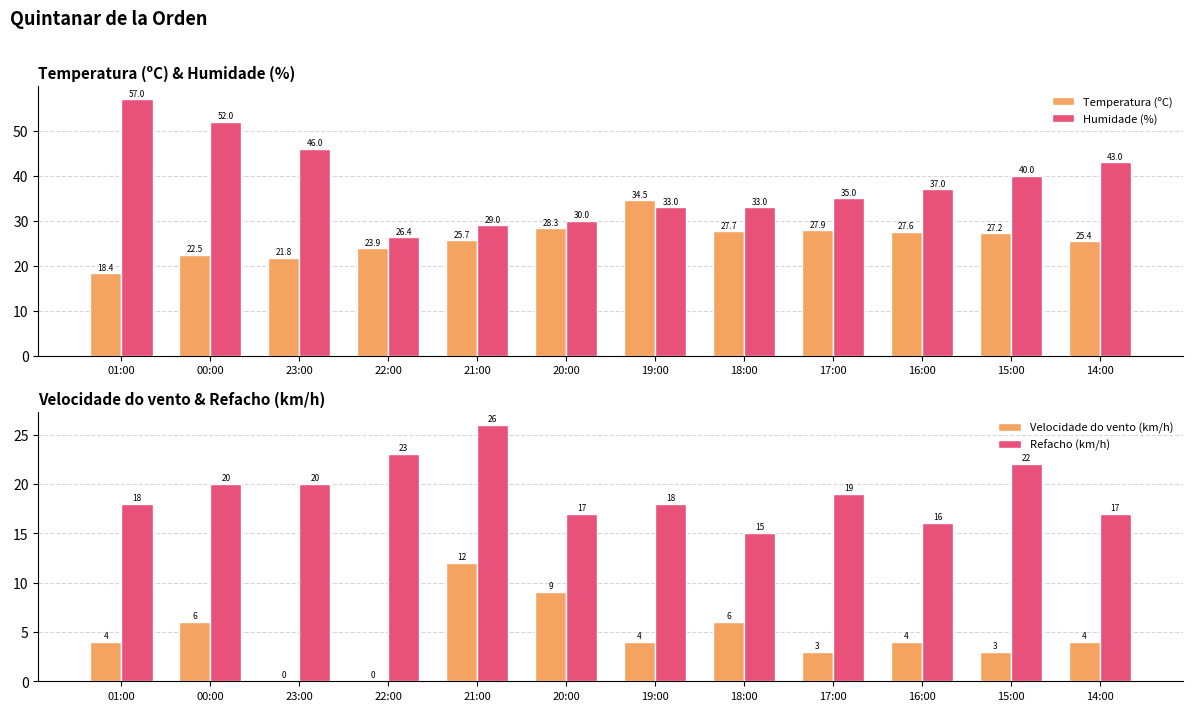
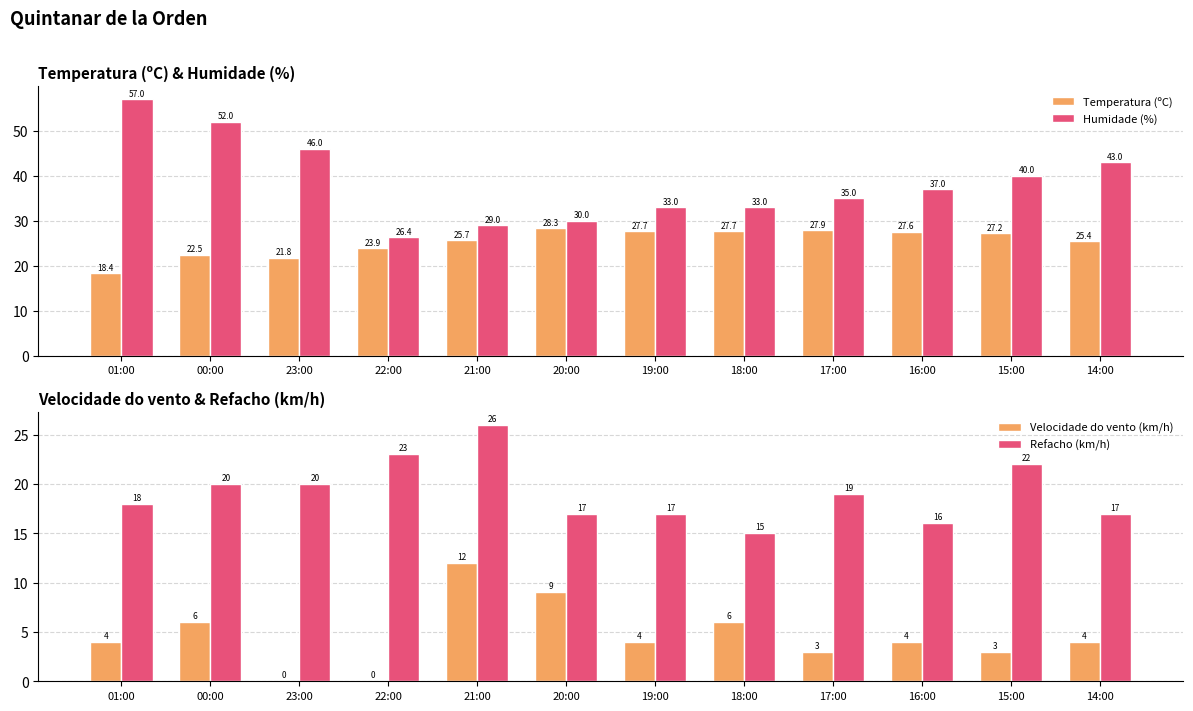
Temperatura (ºC) & Humidade (%), Temperatura (ºC), 19:00: 34.5 -> 27.7
Velocidade do vento & Refacho (km/h), Refacho (km/h), 19:00: 18 -> 17
